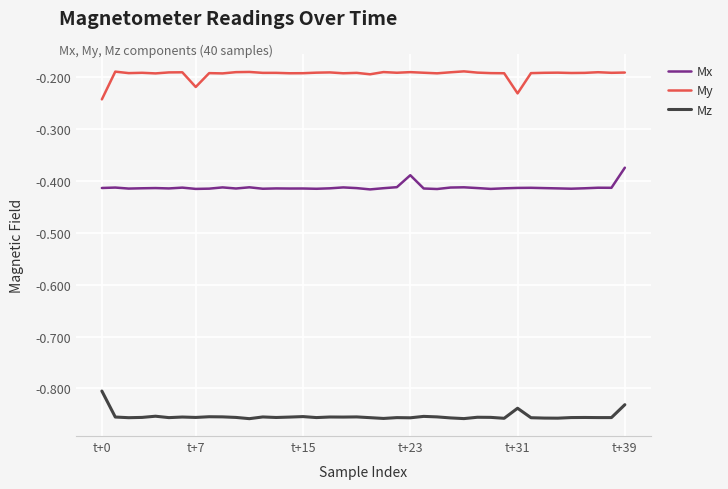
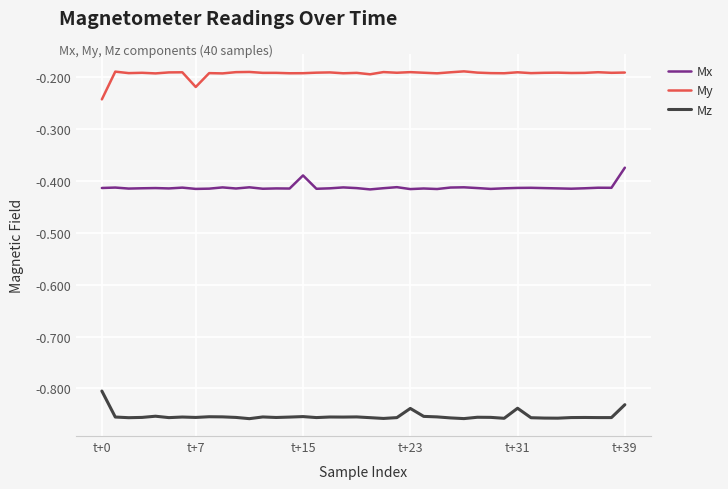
Mx, t+15: -0.41 -> -0.39
Mx, t+23: -0.39 -> -0.42
Mz, t+23: -0.86 -> -0.84
My, t+31: -0.23 -> -0.19
